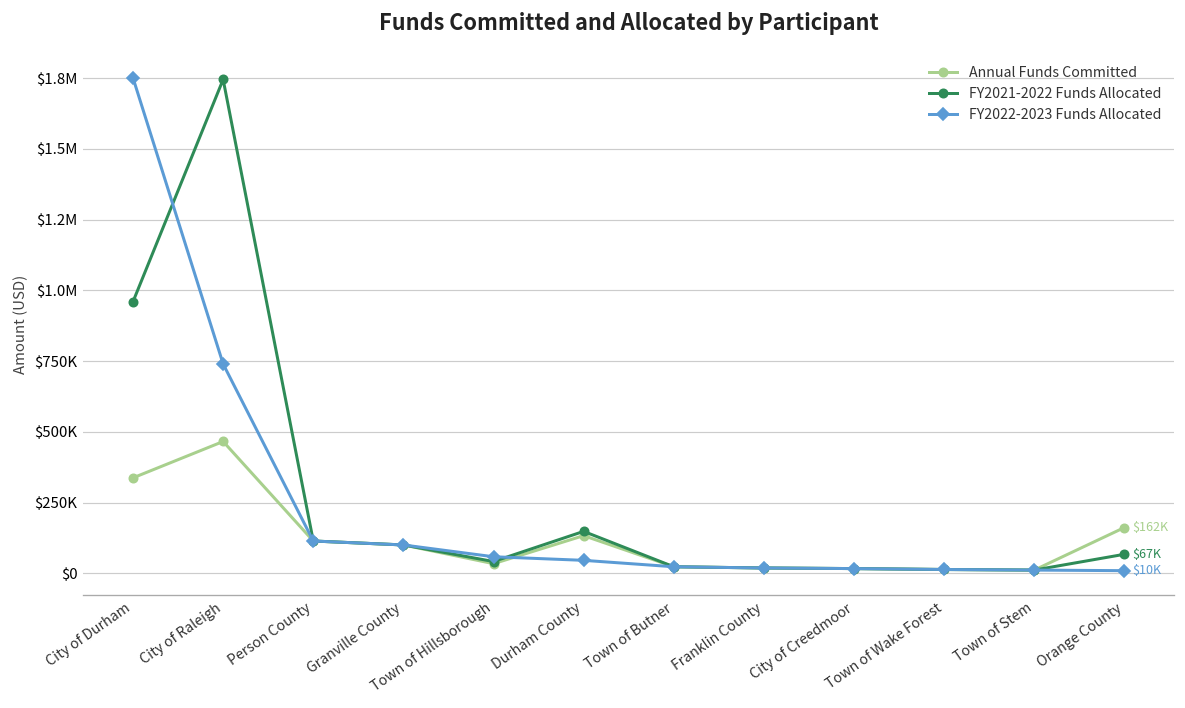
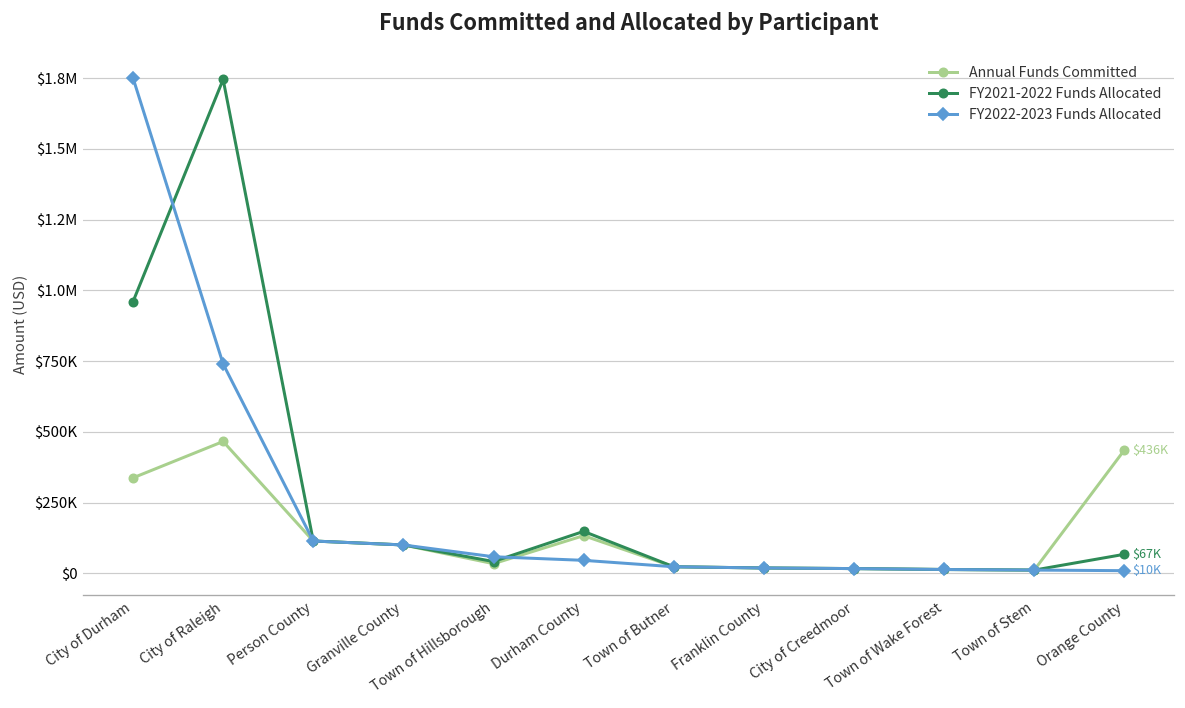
Annual Funds Committed, Orange County: $162K -> $436K
